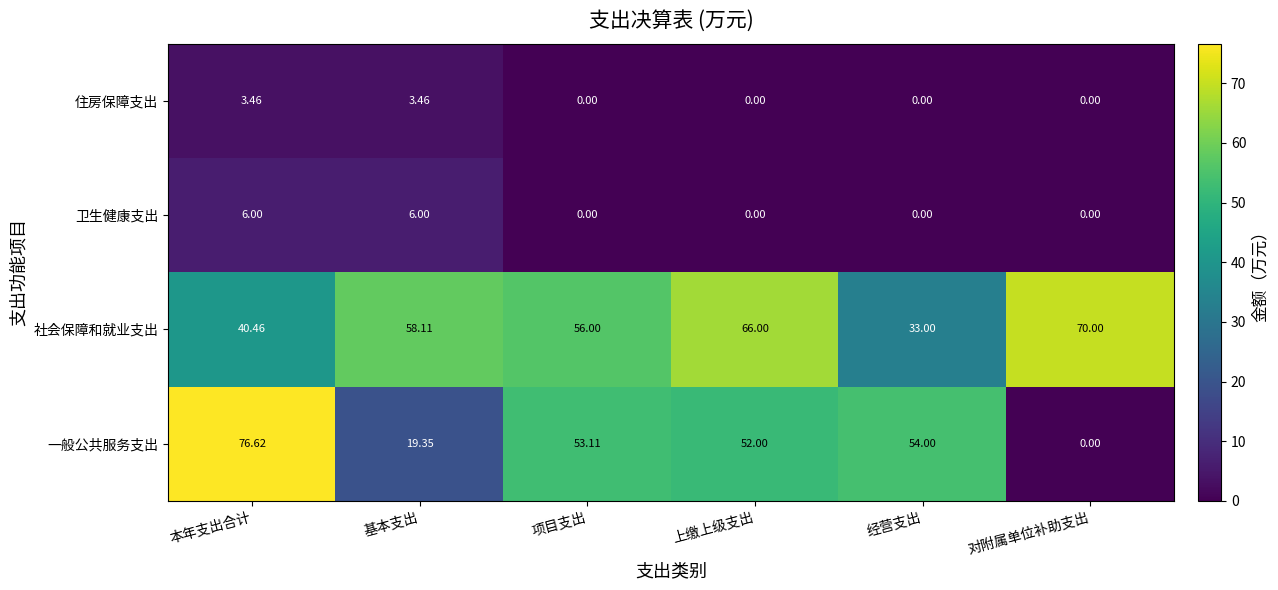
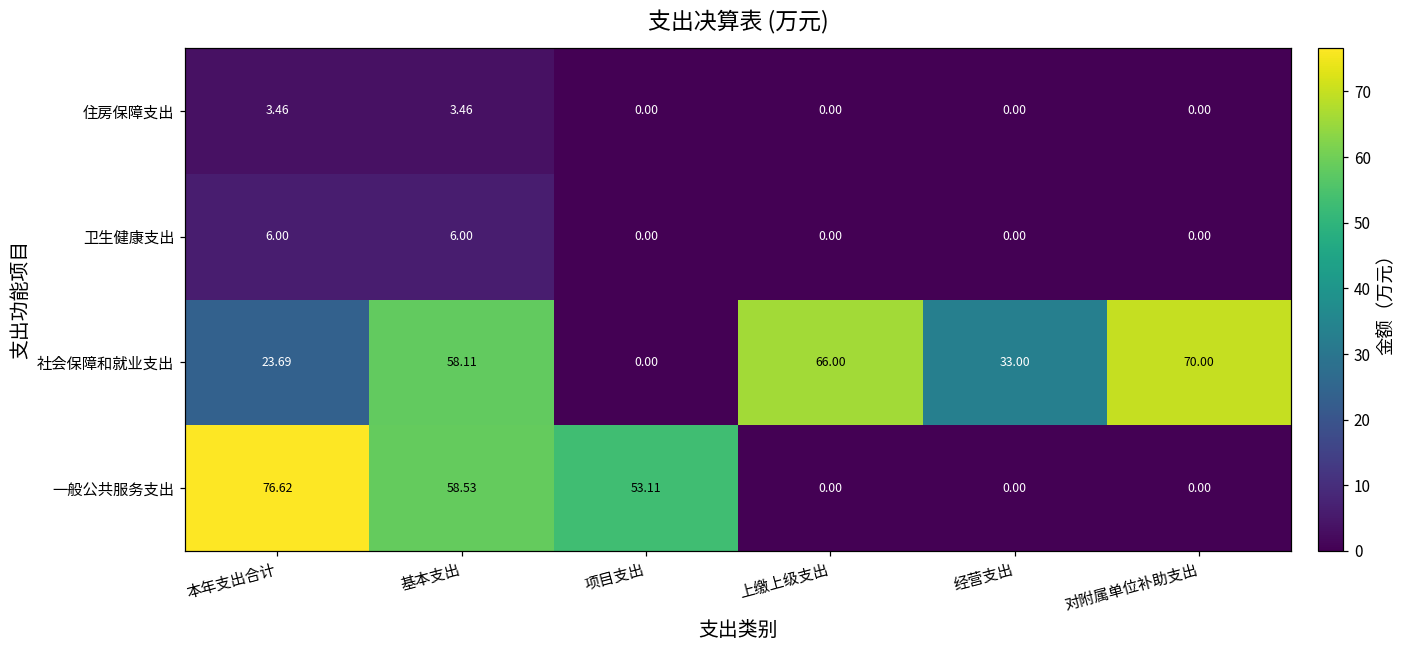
社会保障和就业支出, 本年支出合计: 40.46 -> 23.69
社会保障和就业支出, 项目支出: 56.00 -> 0.00
一般公共服务支出, 基本支出: 19.35 -> 58.53
一般公共服务支出, 上缴上级支出: 52.00 -> 0.00
一般公共服务支出, 经营支出: 54.00 -> 0.00
